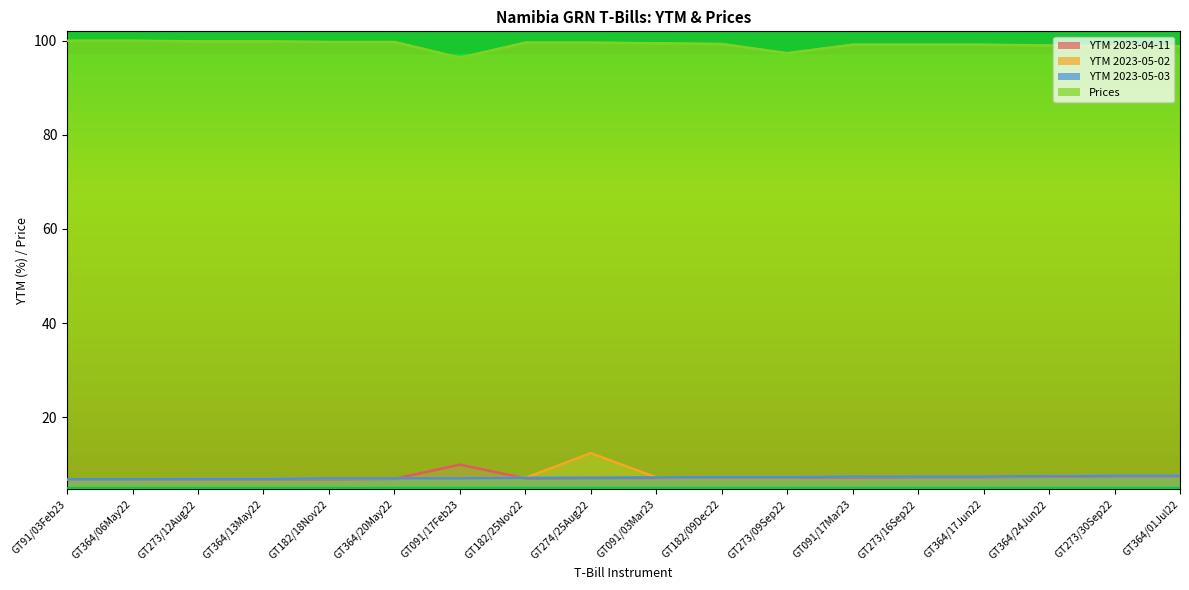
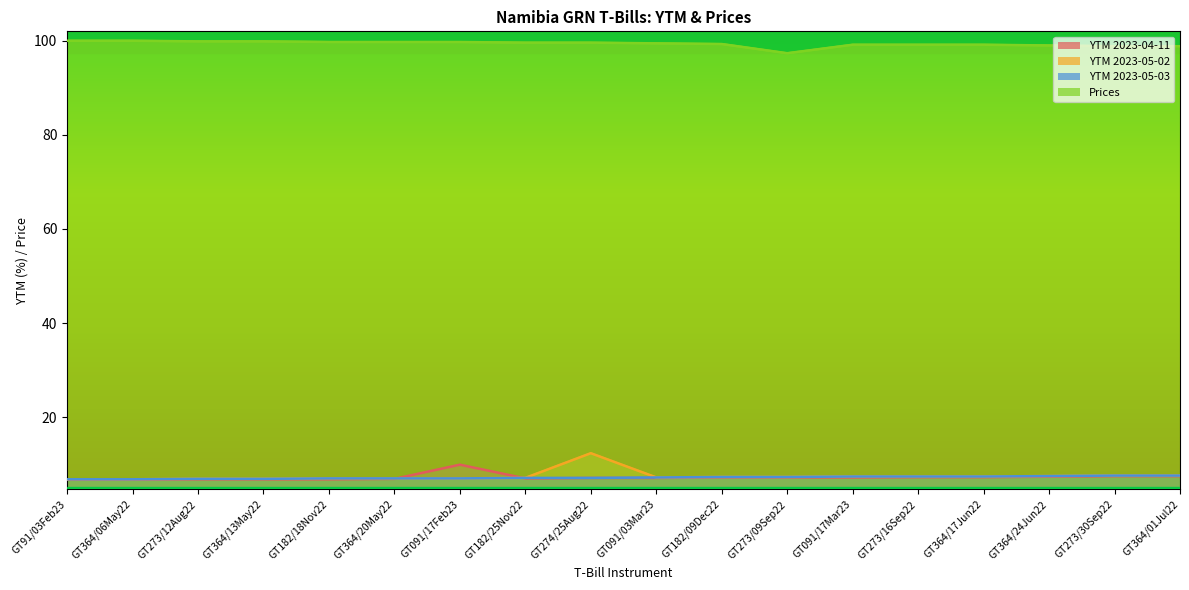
Prices, GT091/17Feb23: 96 -> 100
